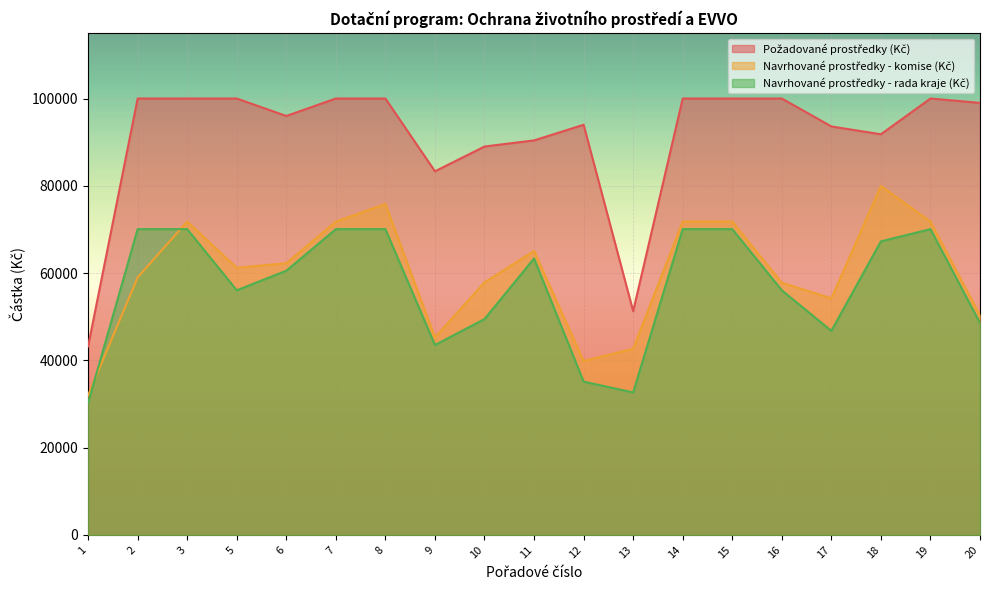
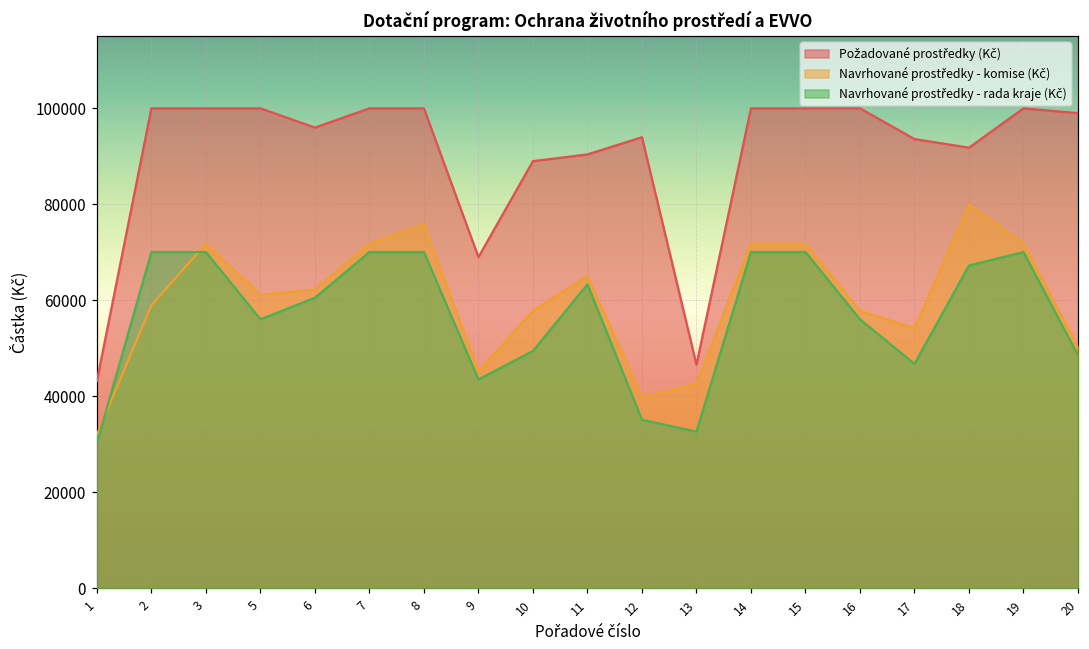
Požadované prostředky (Kč), 9: 83000 -> 69000
Požadované prostředky (Kč), 13: 51000 -> 47000
